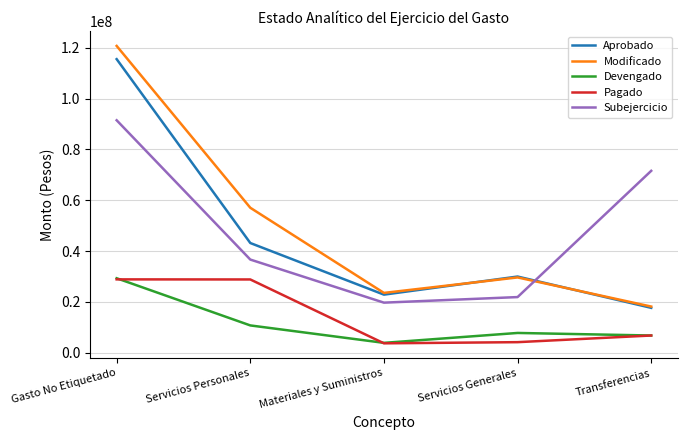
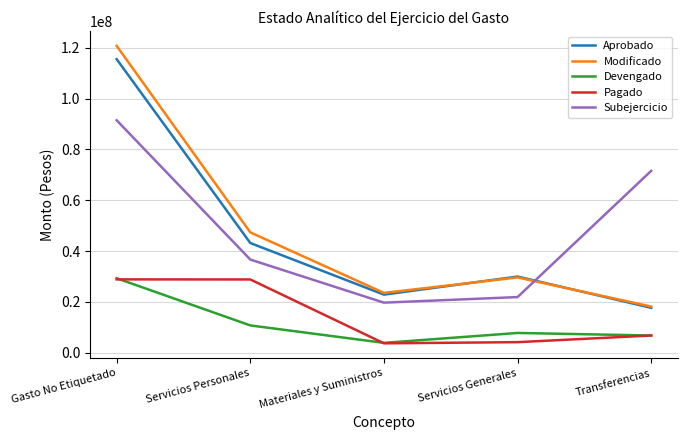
Modificado, Servicios Personales: 57000000 -> 47000000
